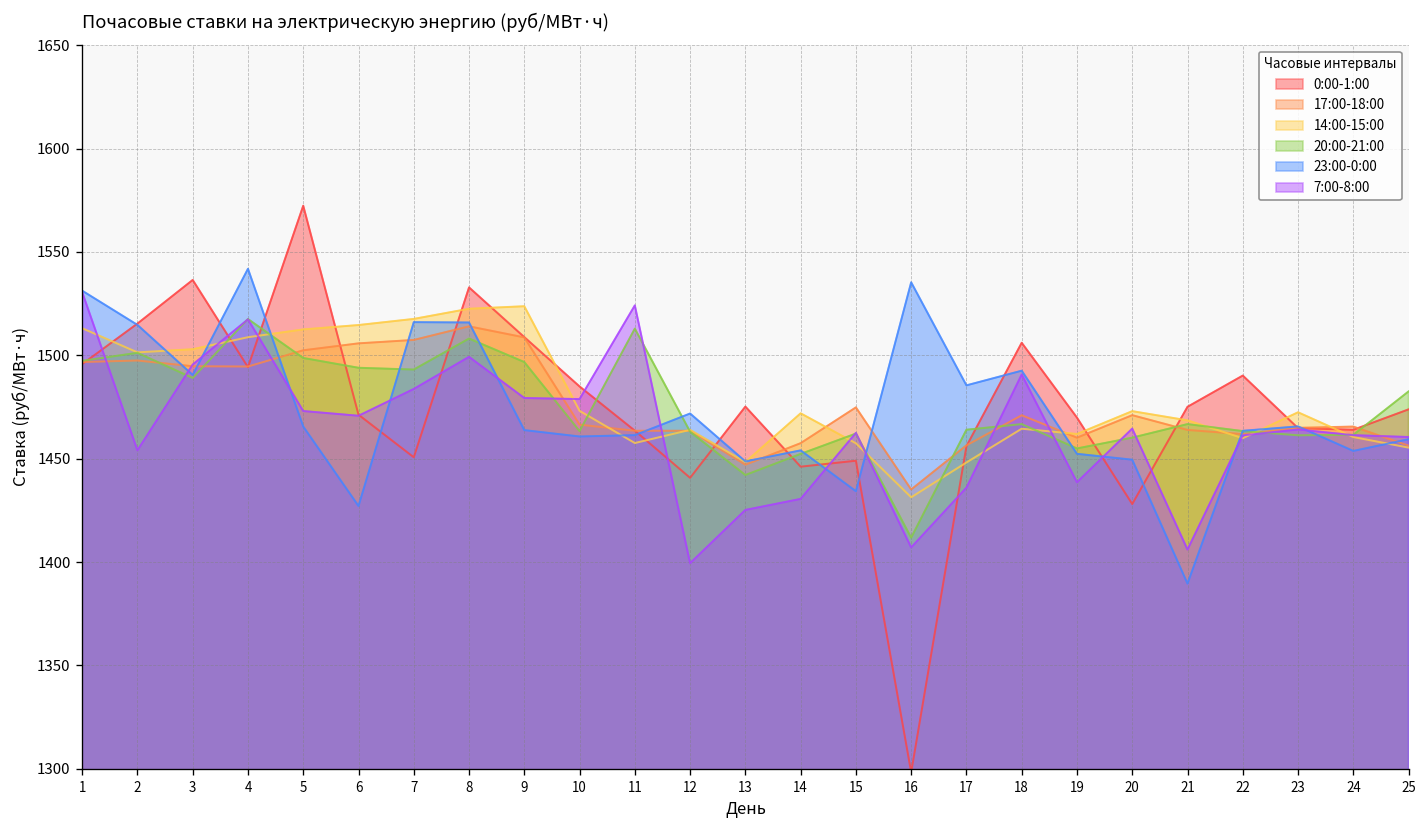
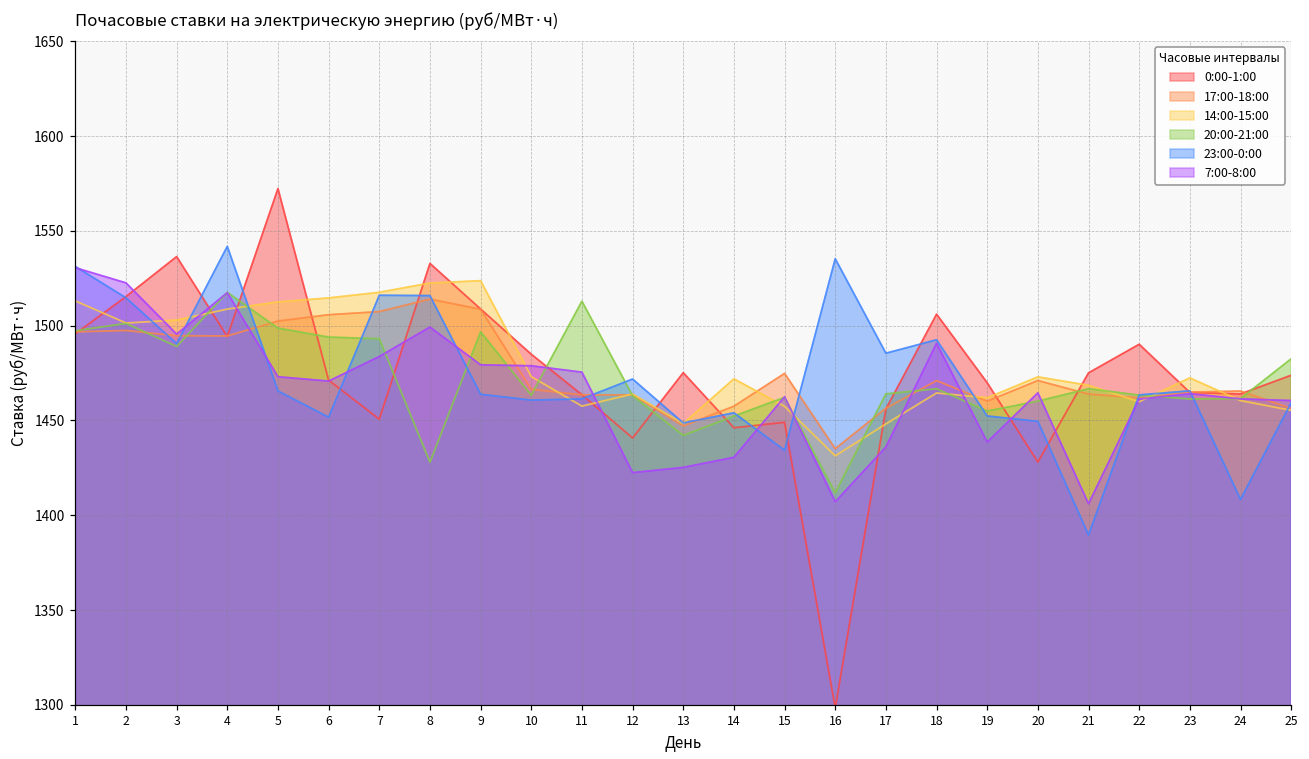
7:00-8:00, 2: 1454 -> 1523
23:00-0:00, 6: 1427 -> 1452
20:00-21:00, 8: 1508 -> 1428
7:00-8:00, 11: 1524 -> 1475
7:00-8:00, 12: 1399 -> 1422
23:00-0:00, 24: 1454 -> 1408
